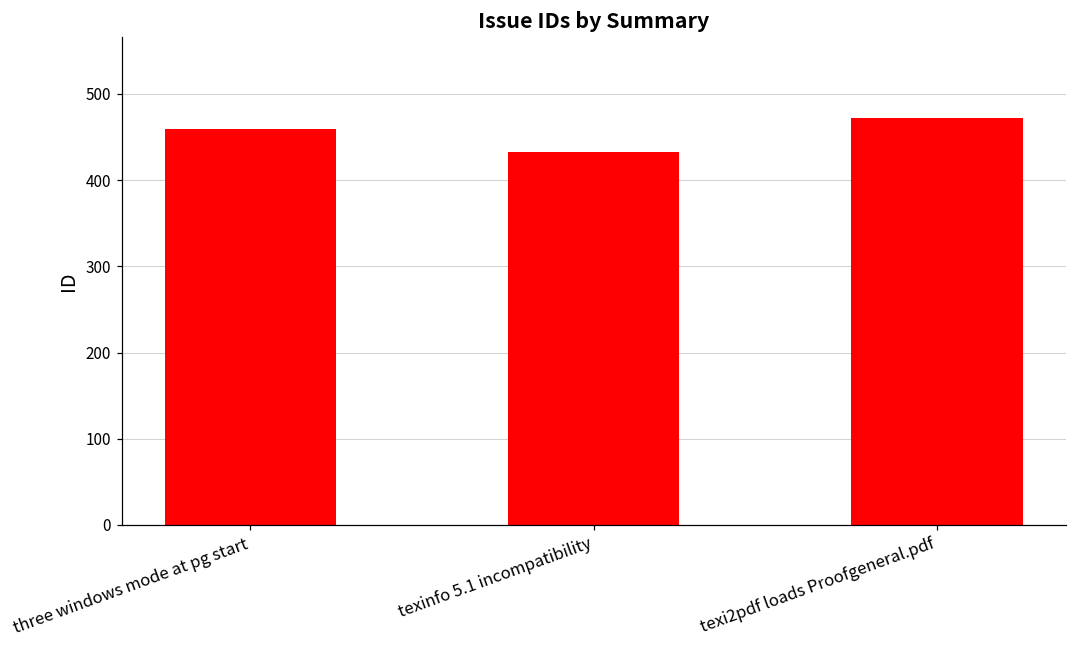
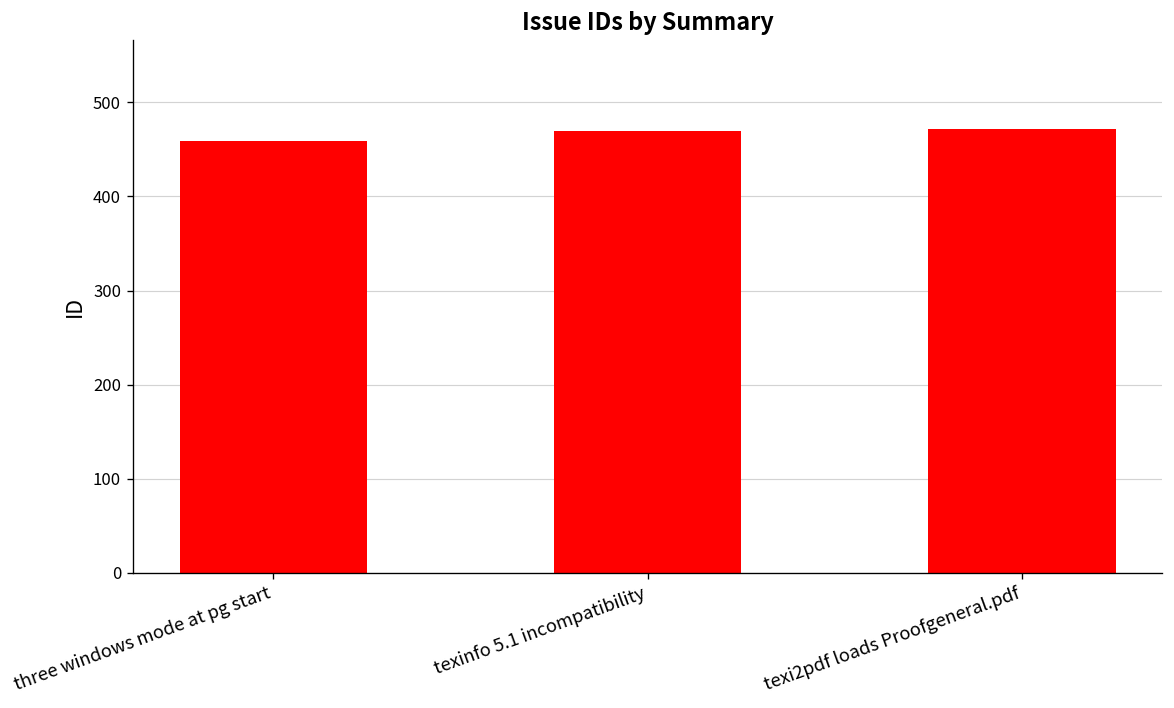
texinfo 5.1 incompatibility: 430 -> 470
